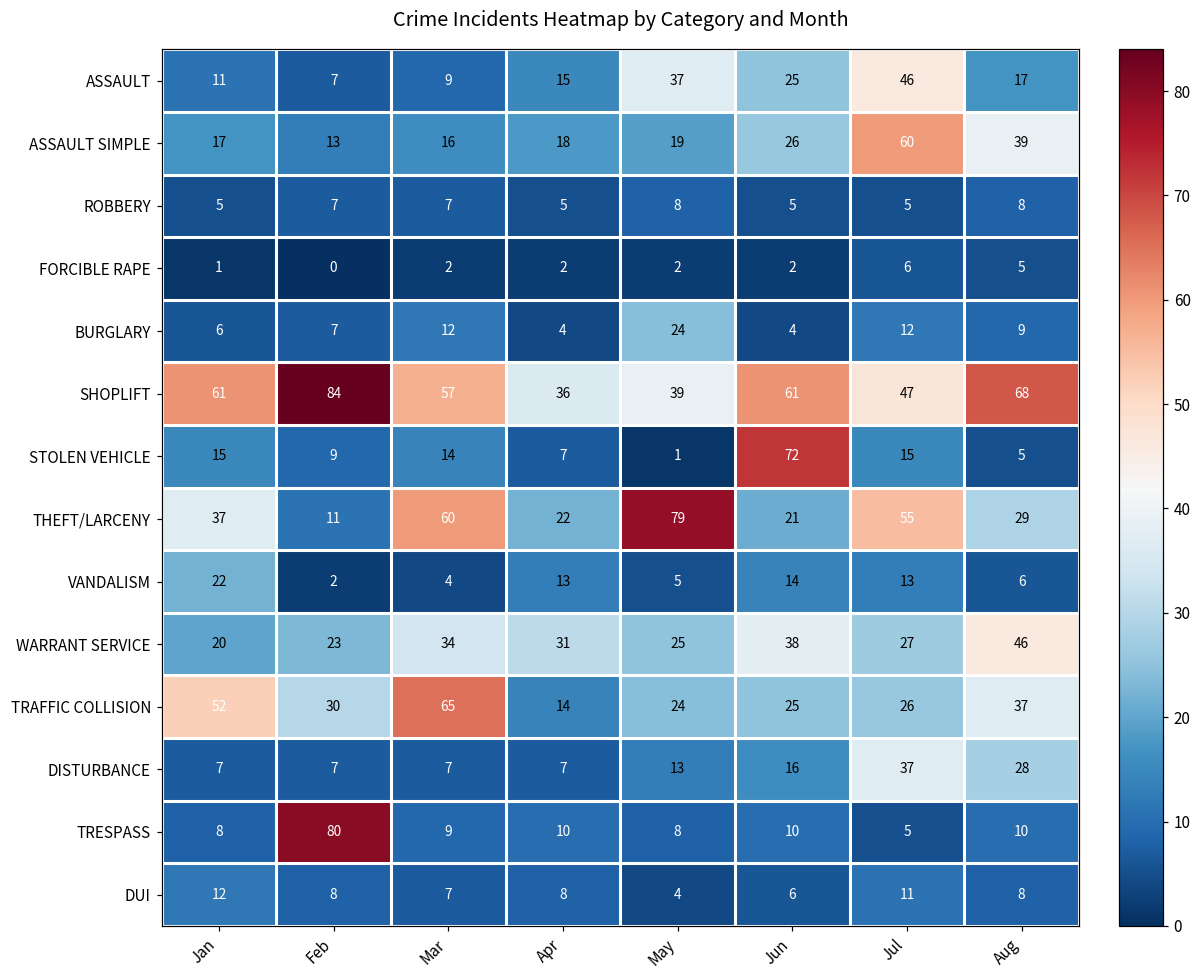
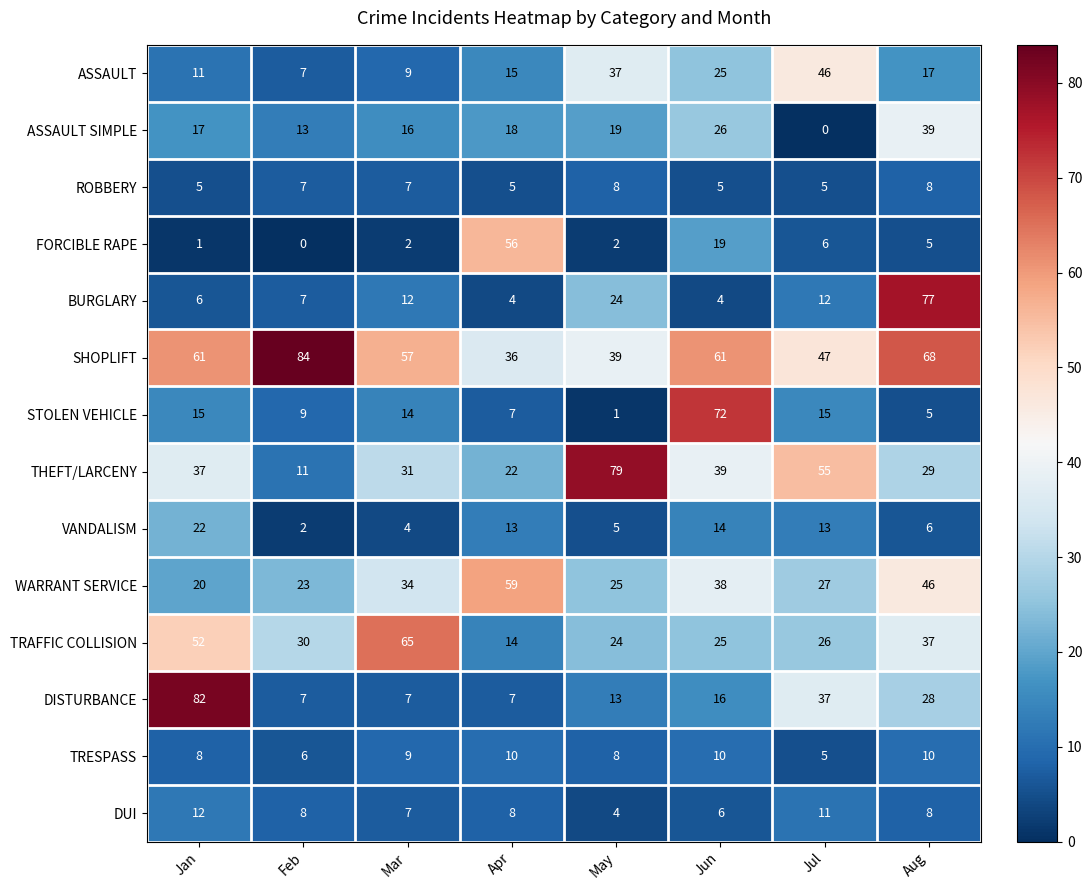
ASSAULT SIMPLE, Jul: 60 -> 0
FORCIBLE RAPE, Apr: 2 -> 56
FORCIBLE RAPE, Jun: 2 -> 19
BURGLARY, Aug: 9 -> 77
THEFT/LARCENY, Mar: 60 -> 31
THEFT/LARCENY, Jun: 21 -> 39
WARRANT SERVICE, Apr: 31 -> 59
DISTURBANCE, Jan: 7 -> 82
TRESPASS, Feb: 80 -> 6
